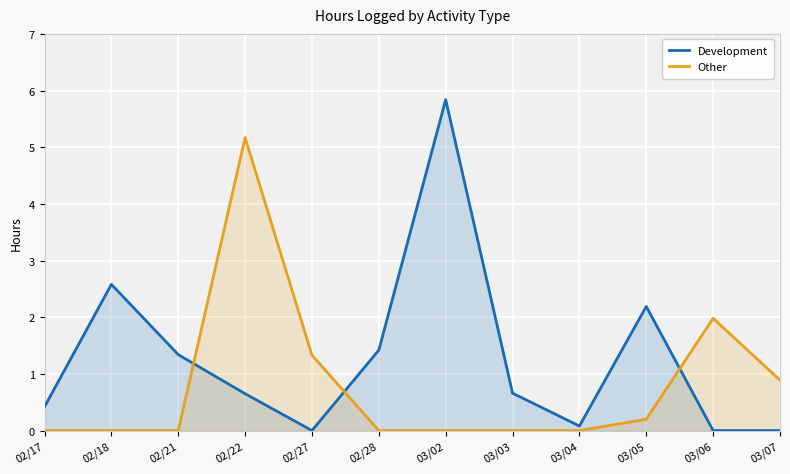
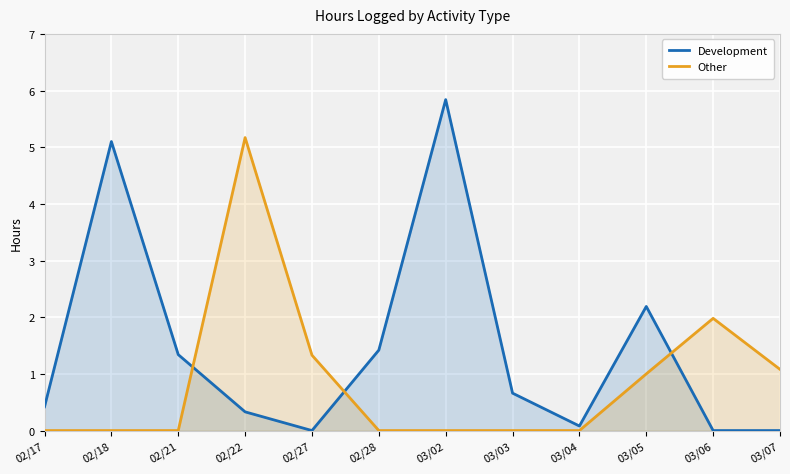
Development, 02/18: 2.6 -> 5.1
Development, 02/22: 0.7 -> 0.3
Other, 03/05: 0.2 -> 1.0
Other, 03/07: 0.9 -> 1.1
